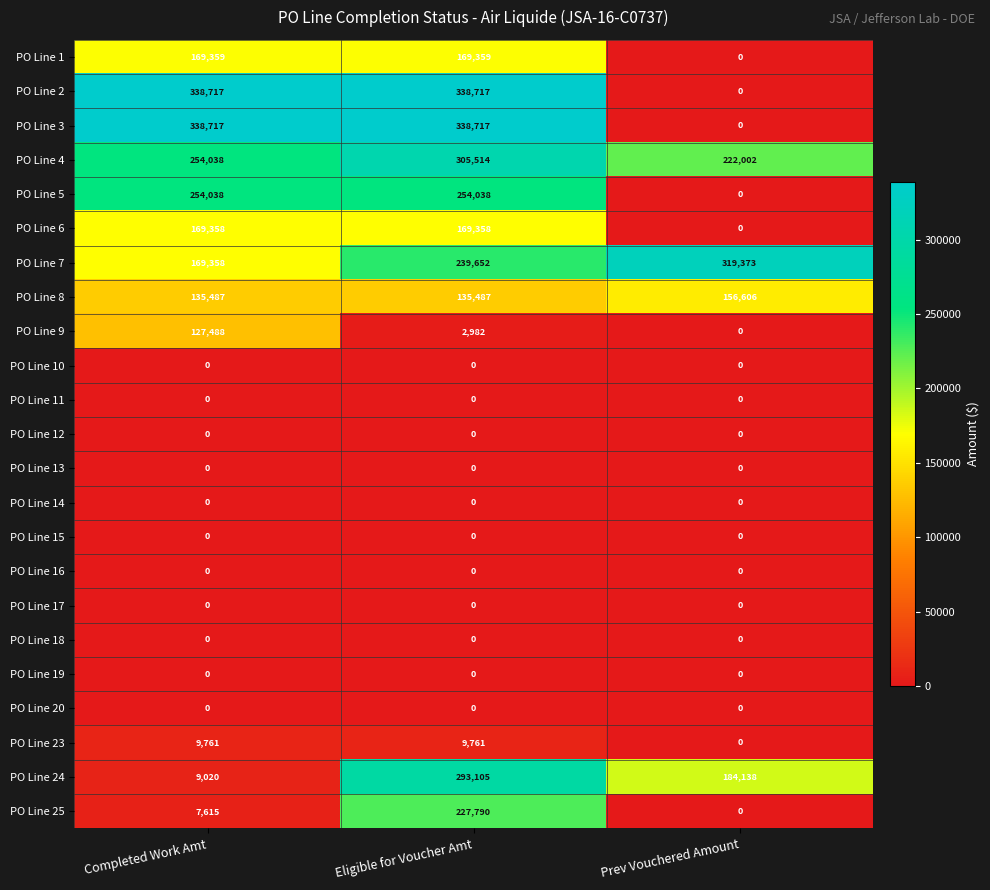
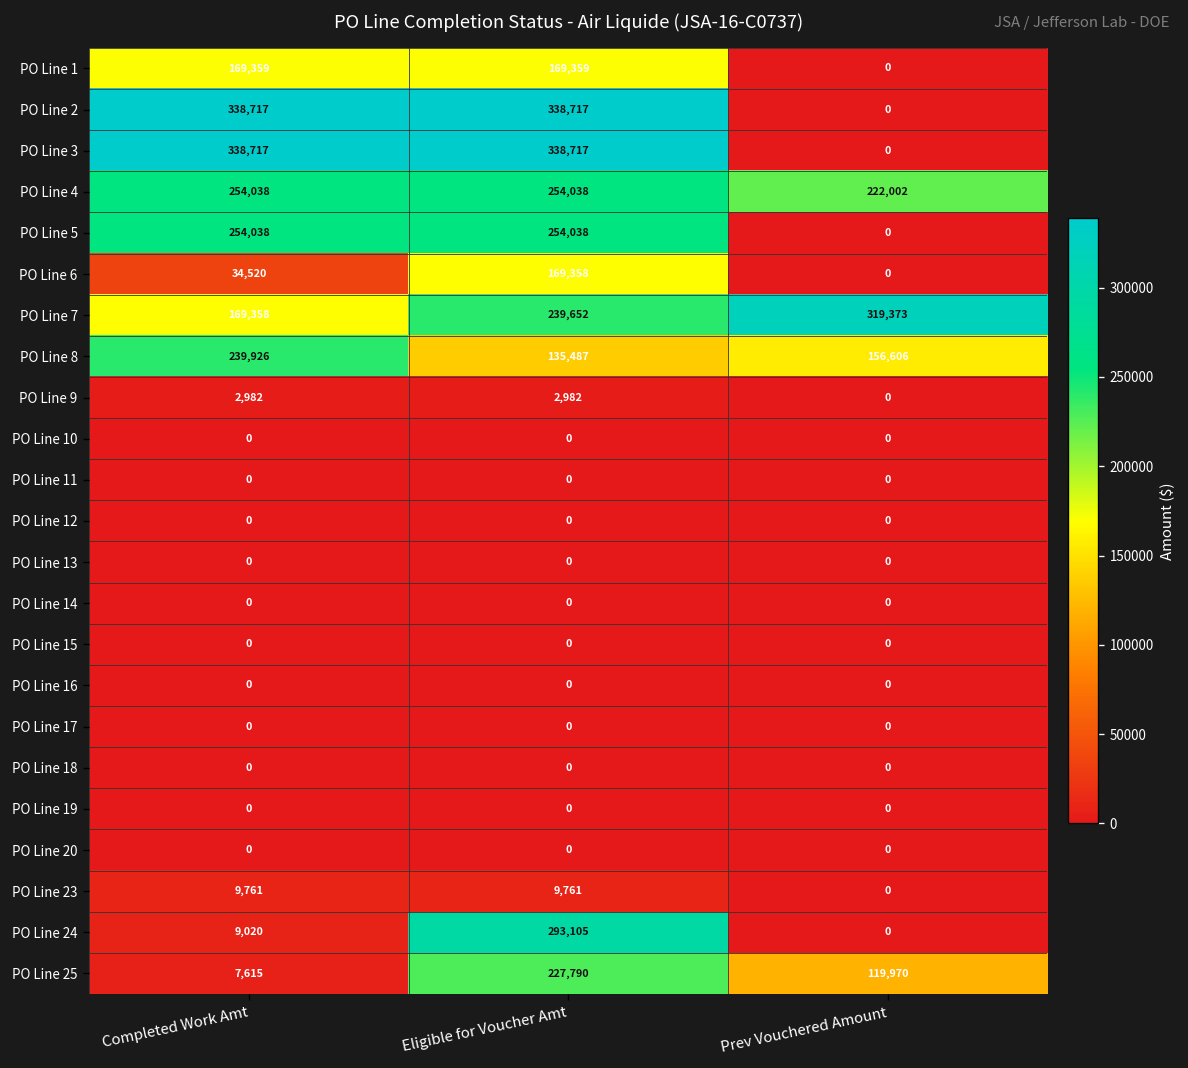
PO Line 4, Eligible for Voucher Amt: 305,514 -> 254,038
PO Line 6, Completed Work Amt: 169,358 -> 34,520
PO Line 8, Completed Work Amt: 135,487 -> 239,926
PO Line 9, Completed Work Amt: 127,488 -> 2,982
PO Line 24, Prev Vouchered Amount: 184,138 -> 0
PO Line 25, Prev Vouchered Amount: 0 -> 119,970
